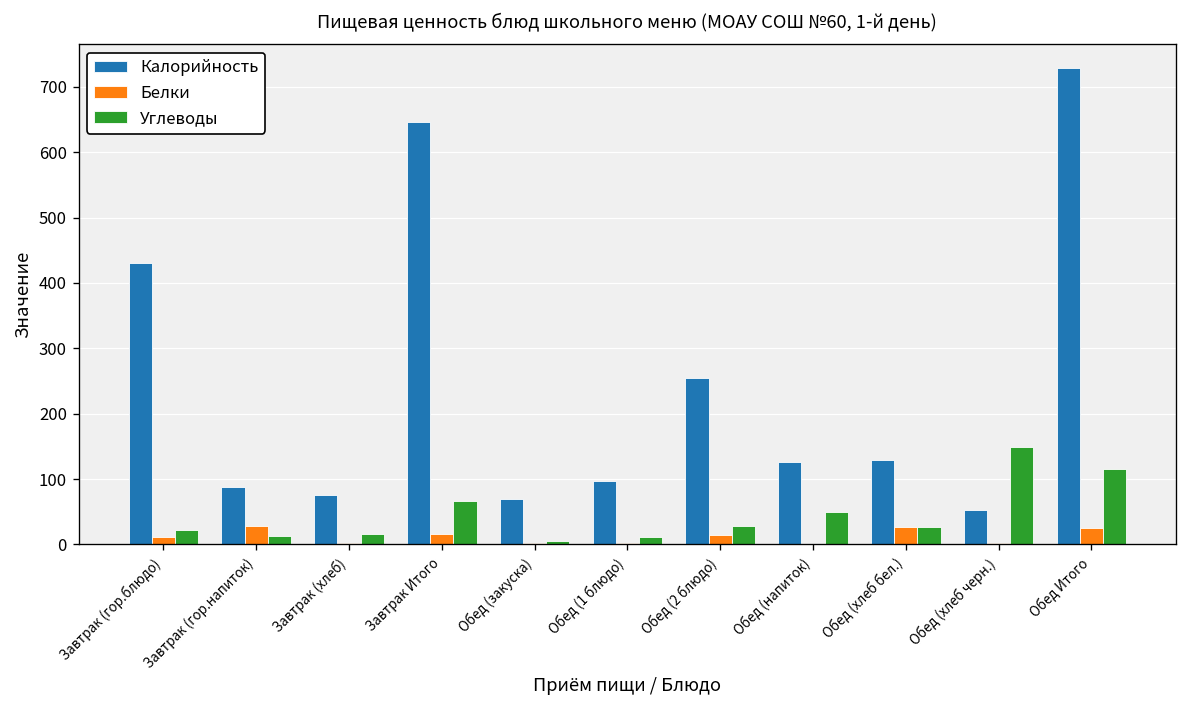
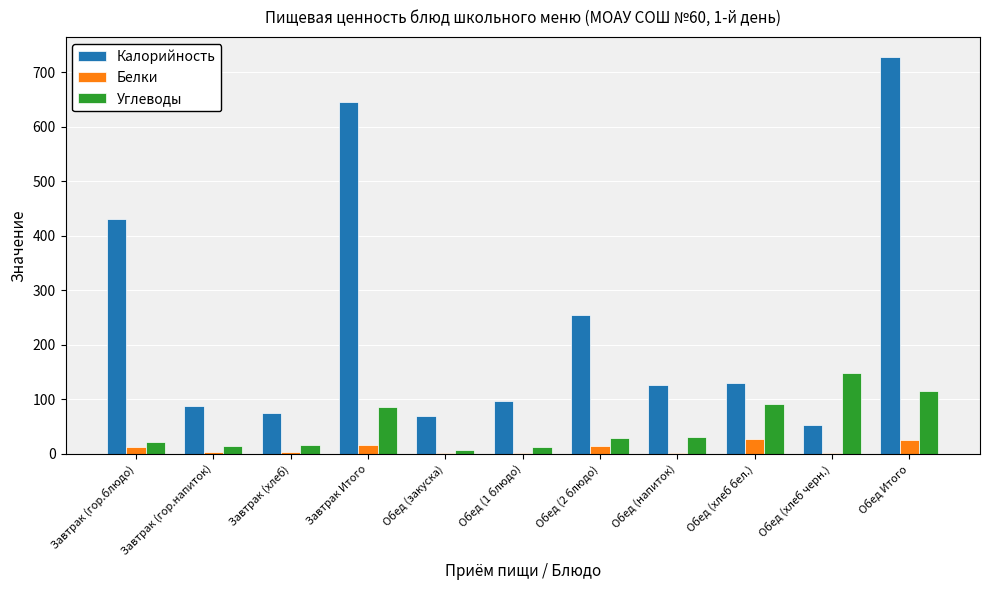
Белки, Завтрак (гор.напиток): 30 -> 0
Углеводы, Завтрак Итого: 70 -> 90
Углеводы, Обед (напиток): 50 -> 30
Углеводы, Обед (хлеб бел.): 30 -> 90
